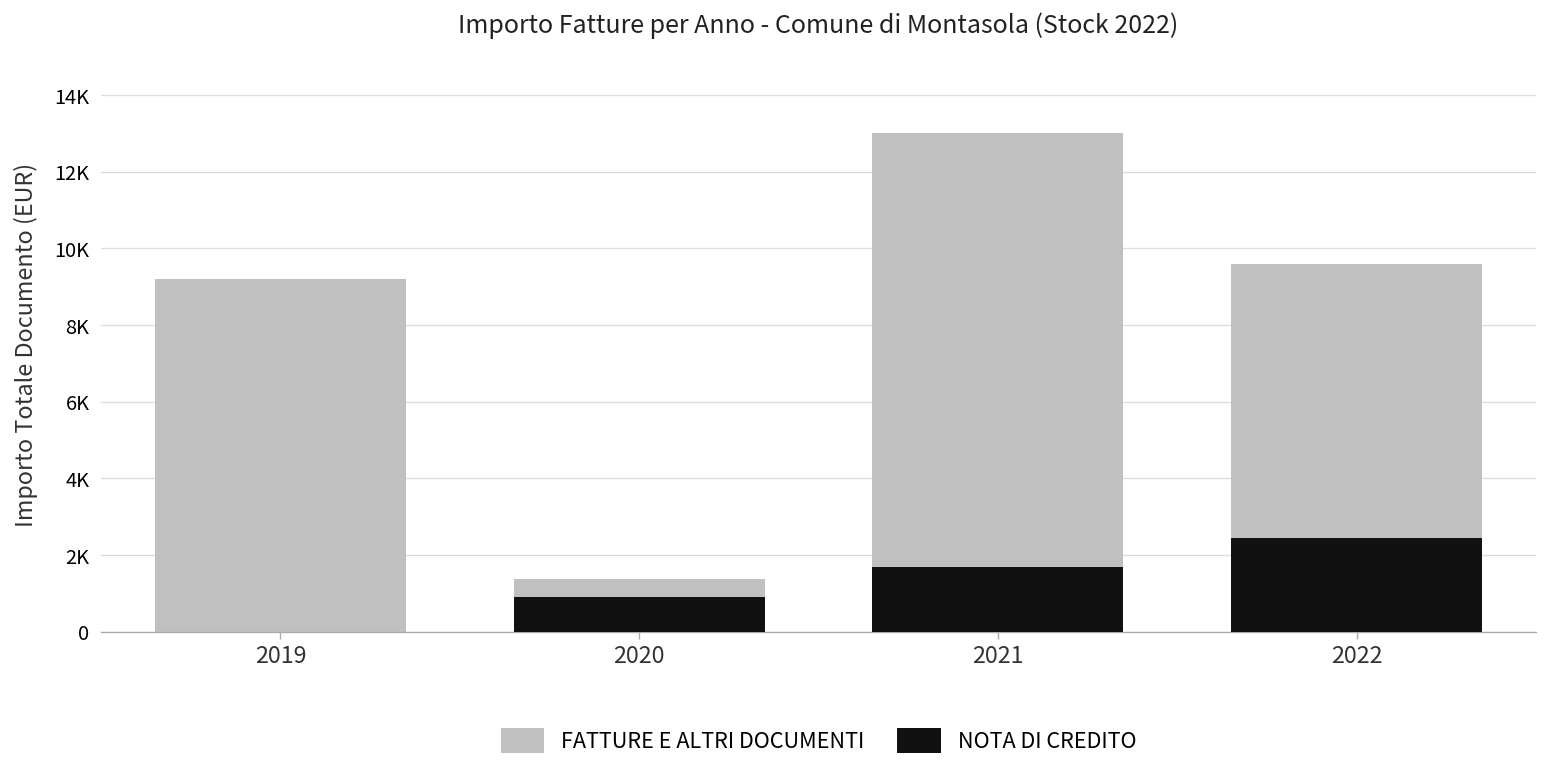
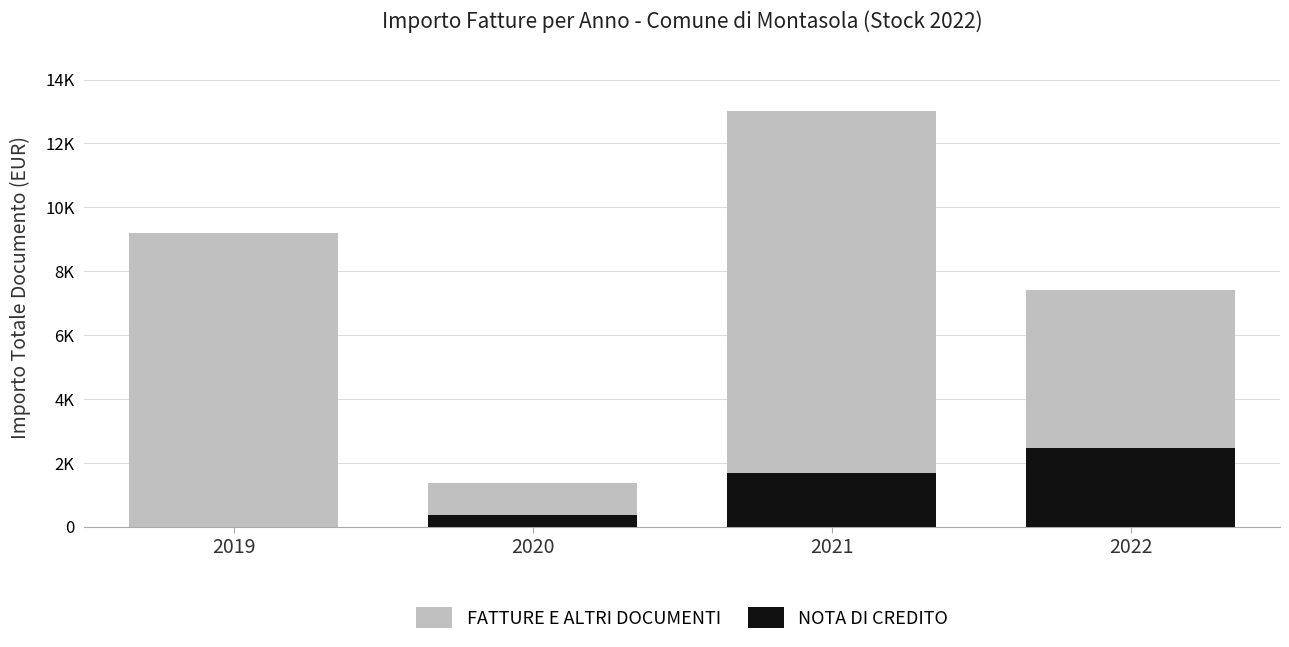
NOTA DI CREDITO, 2020: 900 -> 400
FATTURE E ALTRI DOCUMENTI, 2022: 9600 -> 7400
